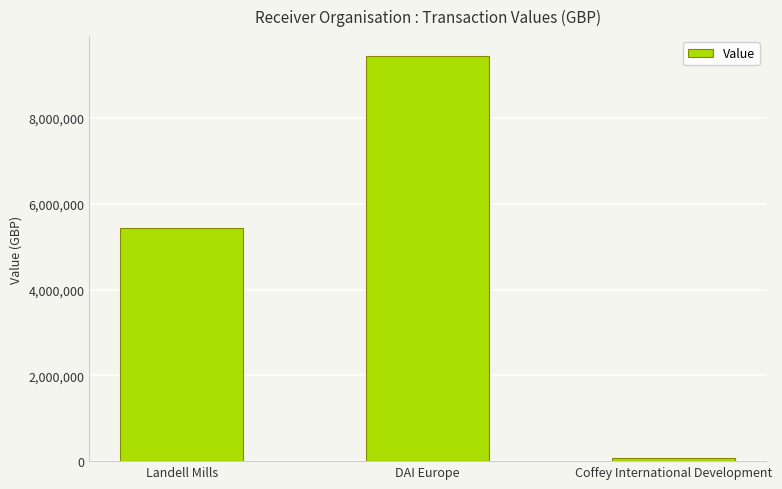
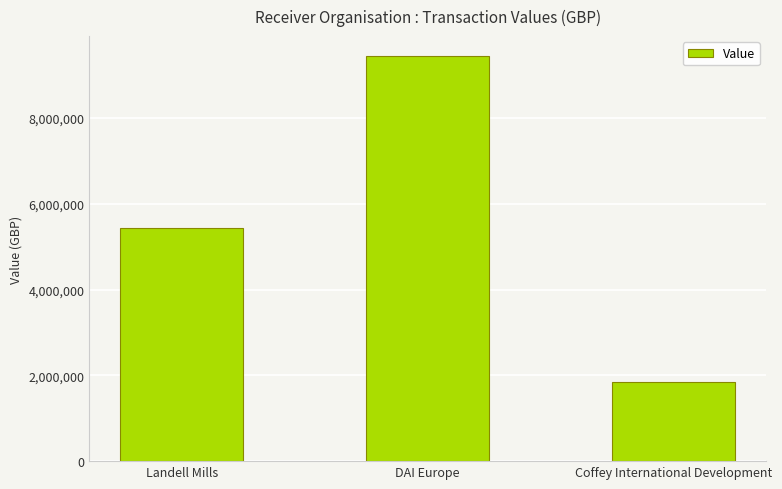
Coffey International Development: 100,000 -> 1,800,000
